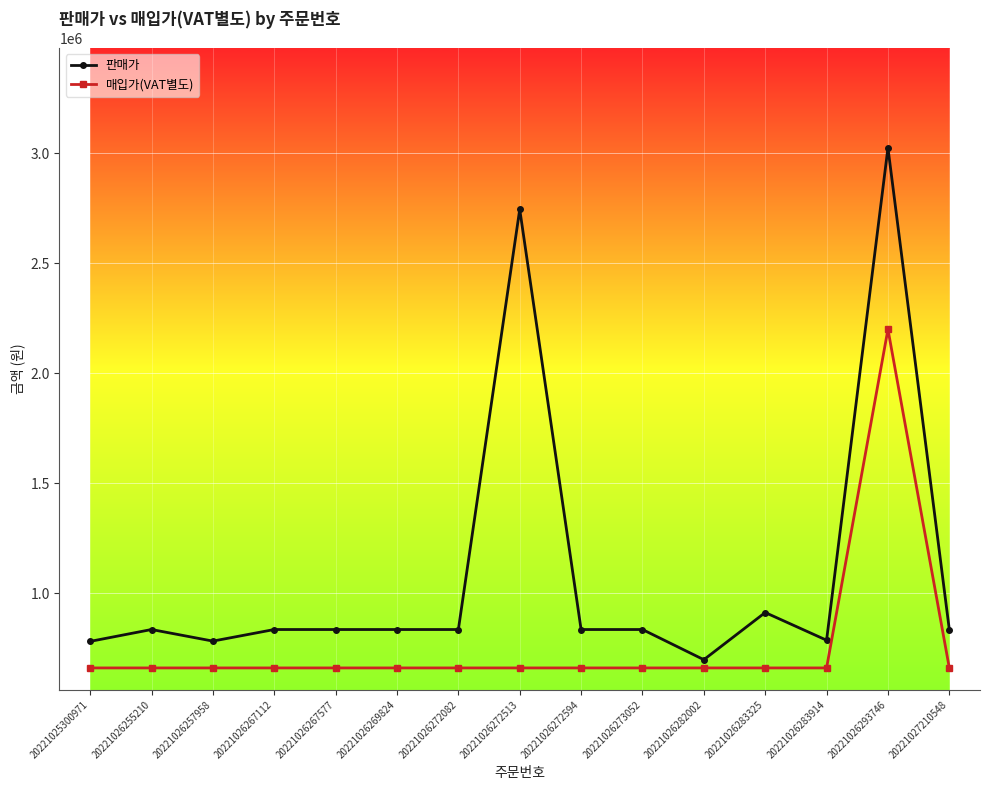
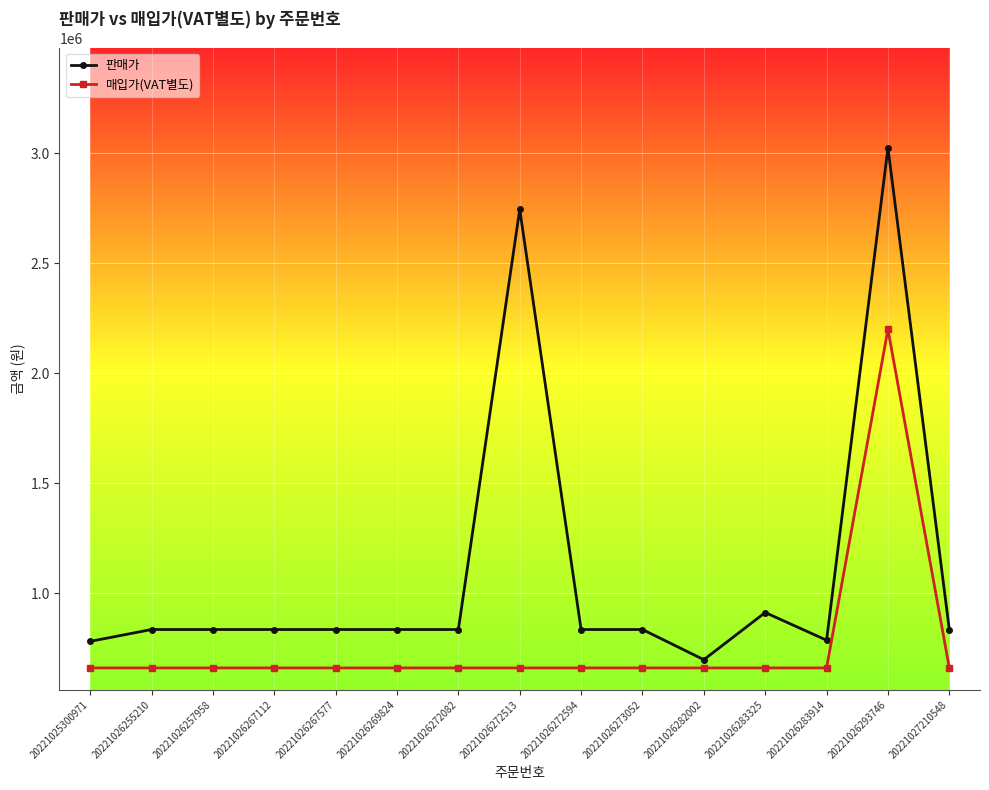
판매가, 20221026257958: 780000 -> 840000
